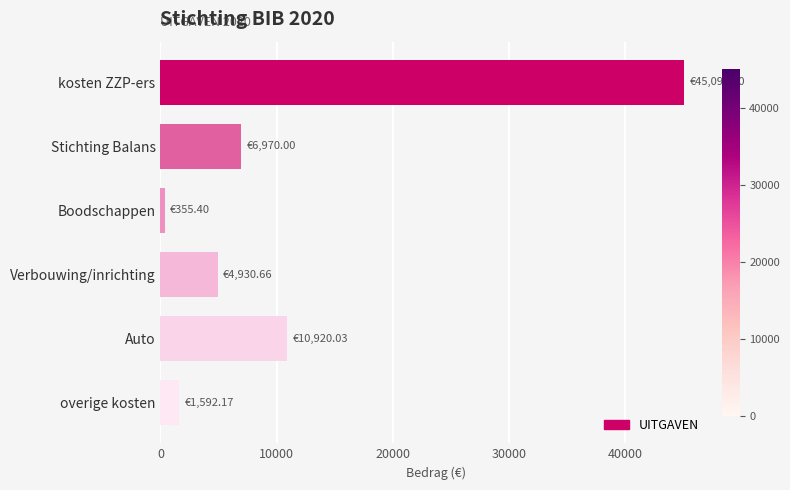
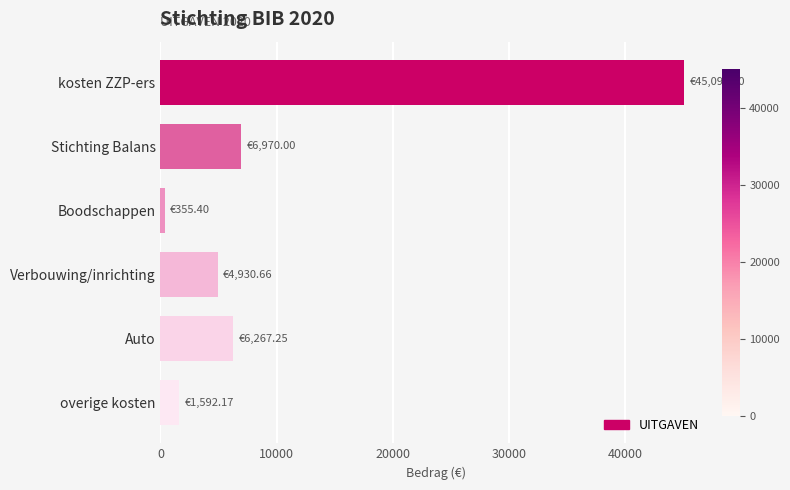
Auto: €10,920.03 -> €6,267.25
